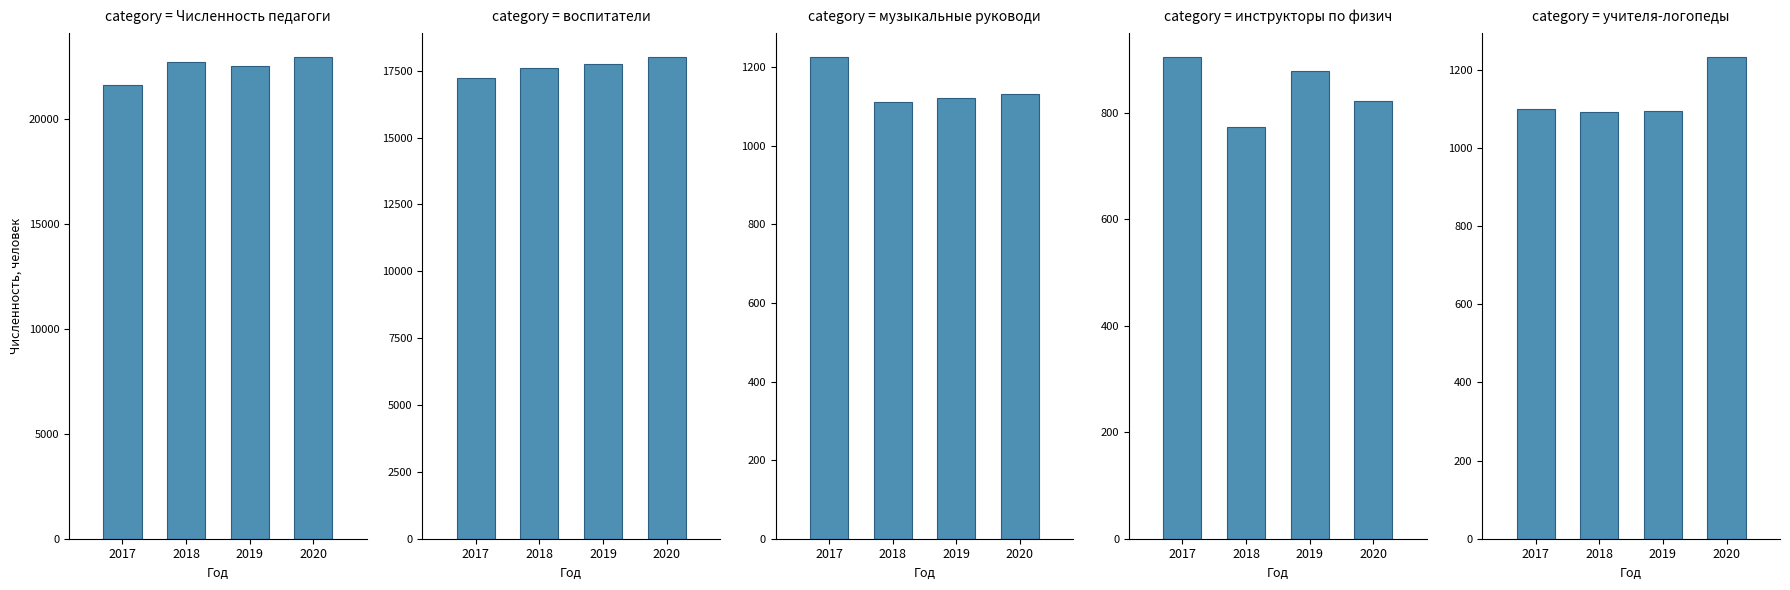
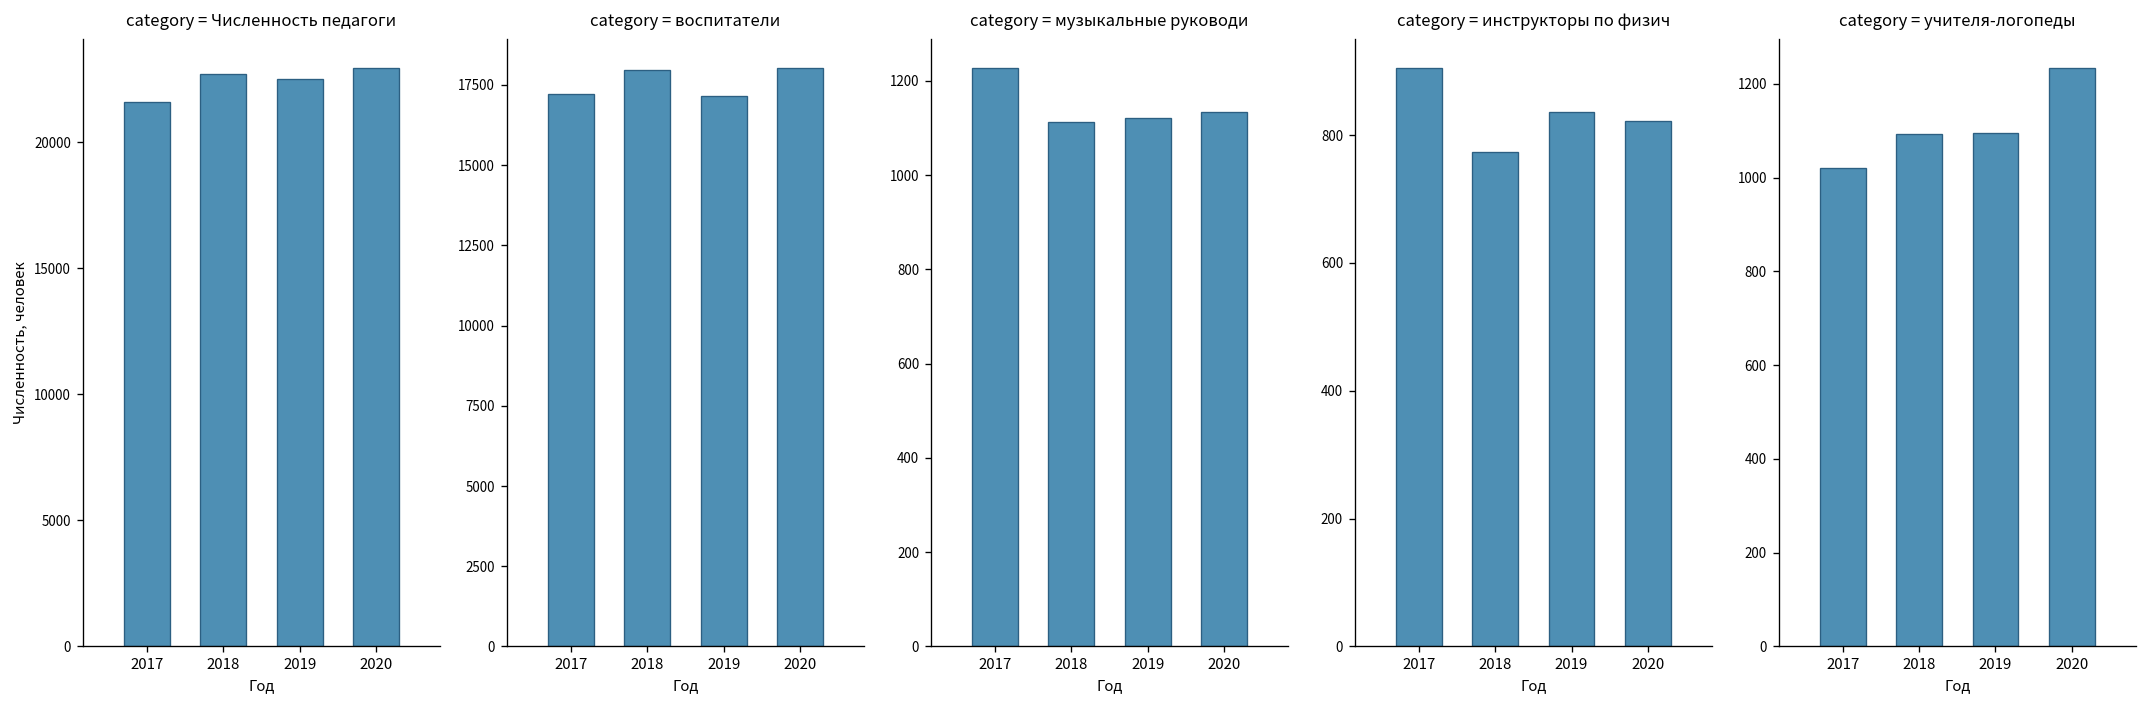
category = воспитатели, 2018: 17600 -> 18000
category = воспитатели, 2019: 17700 -> 17100
category = инструкторы по физич, 2019: 880 -> 840
category = учителя-логопеды, 2017: 1100 -> 1020
